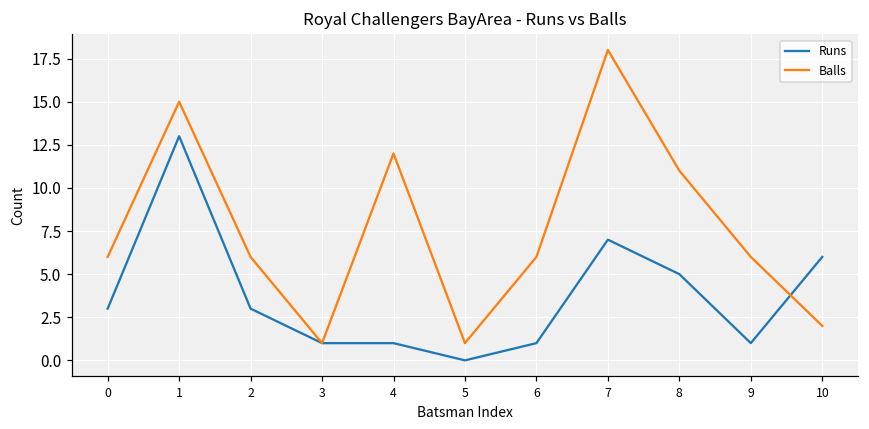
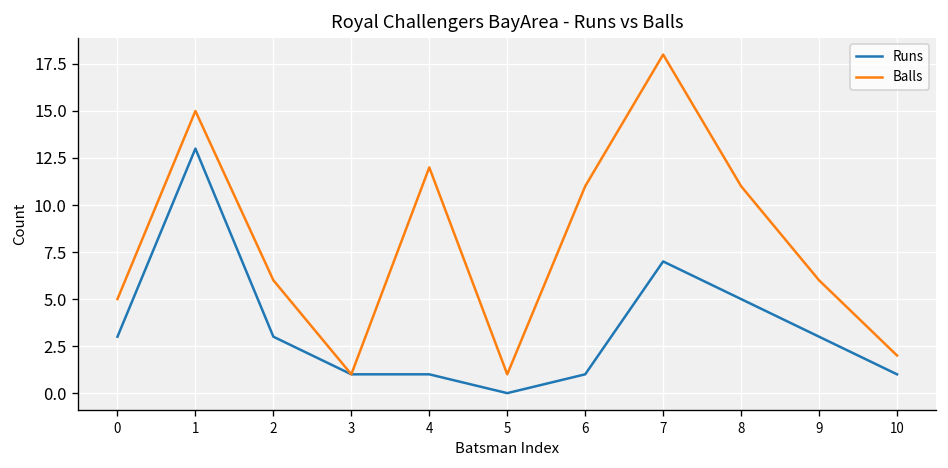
Balls, 0: 6 -> 5
Balls, 6: 6 -> 11
Runs, 9: 1 -> 3
Runs, 10: 6 -> 1
